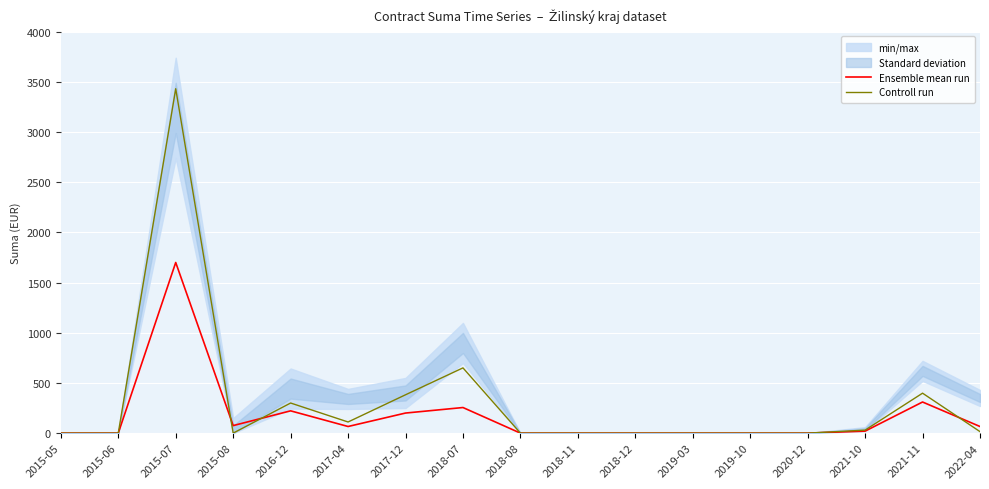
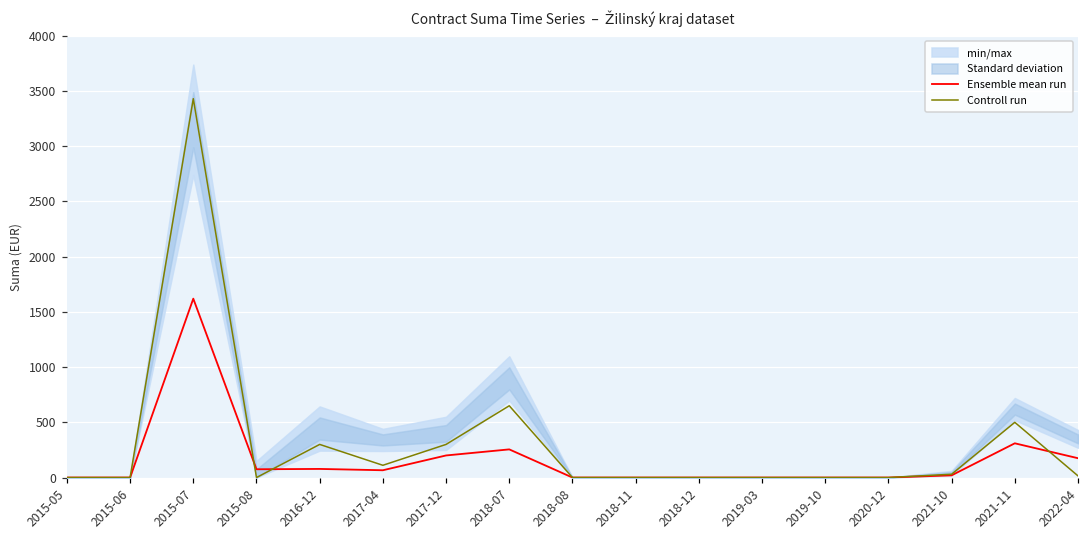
Ensemble mean run, 2015-07: 1700 -> 1620
Ensemble mean run, 2016-12: 220 -> 80
Controll run, 2017-12: 380 -> 300
Controll run, 2021-11: 400 -> 500
Ensemble mean run, 2022-04: 70 -> 180
